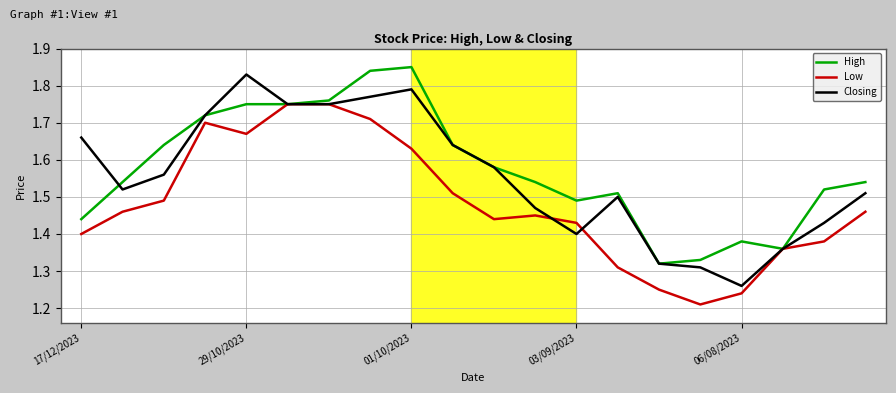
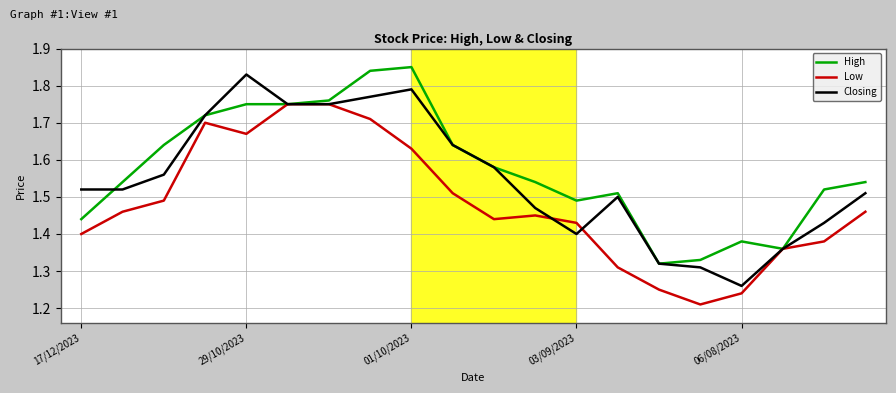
Closing, 17/12/2023: 1.66 -> 1.52
